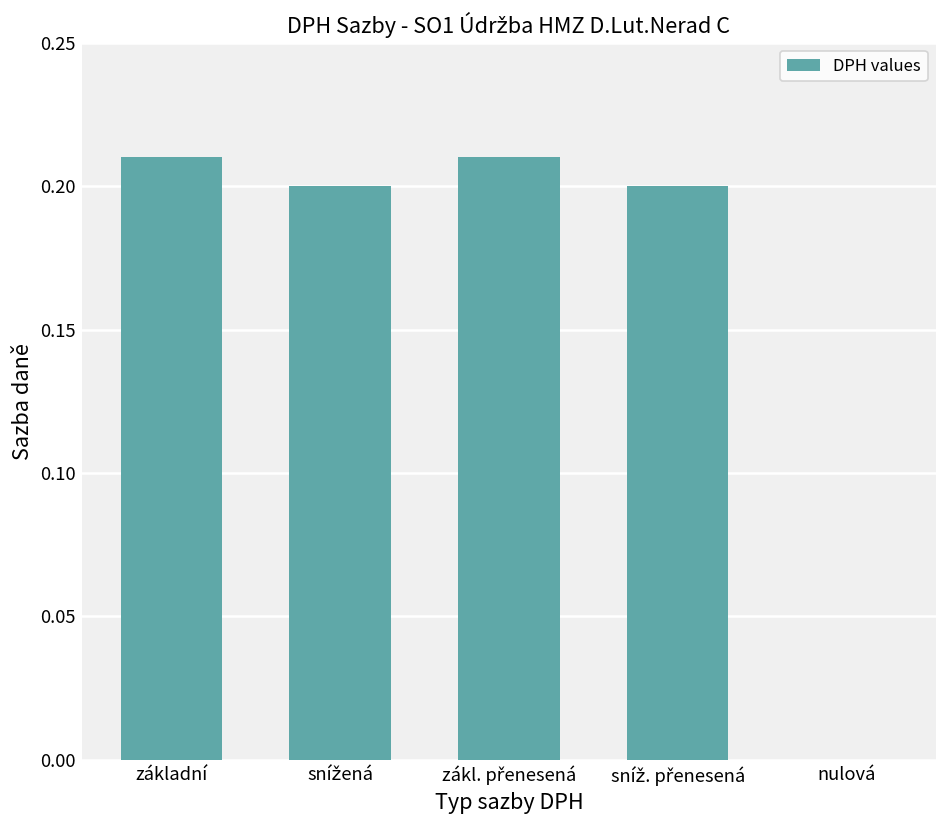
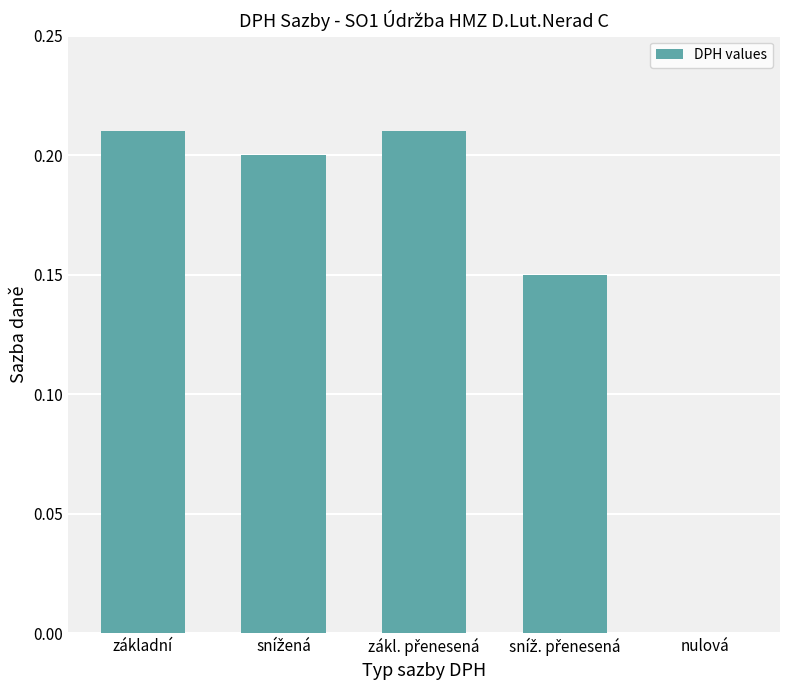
sníž. přenesená: 0.20 -> 0.15
